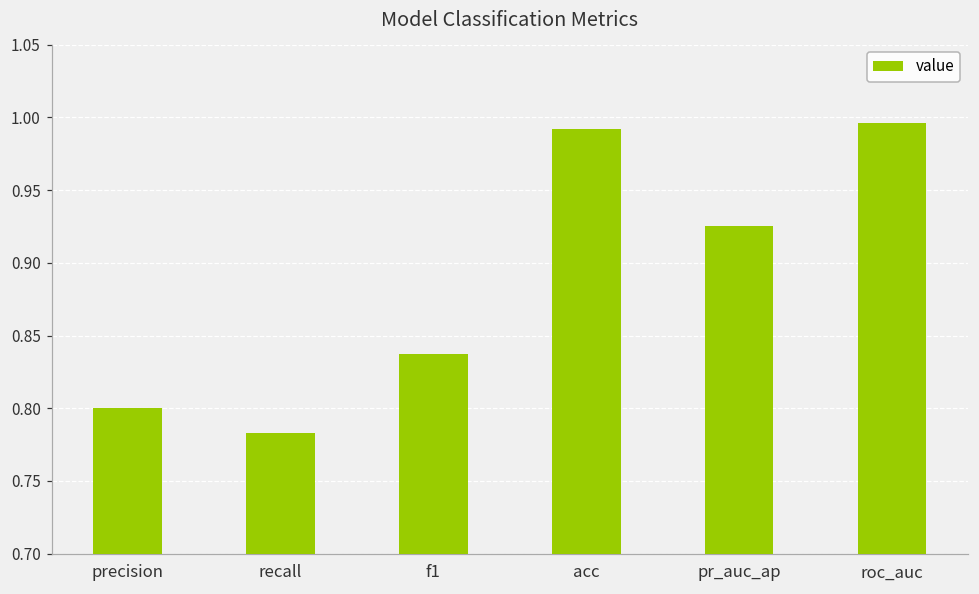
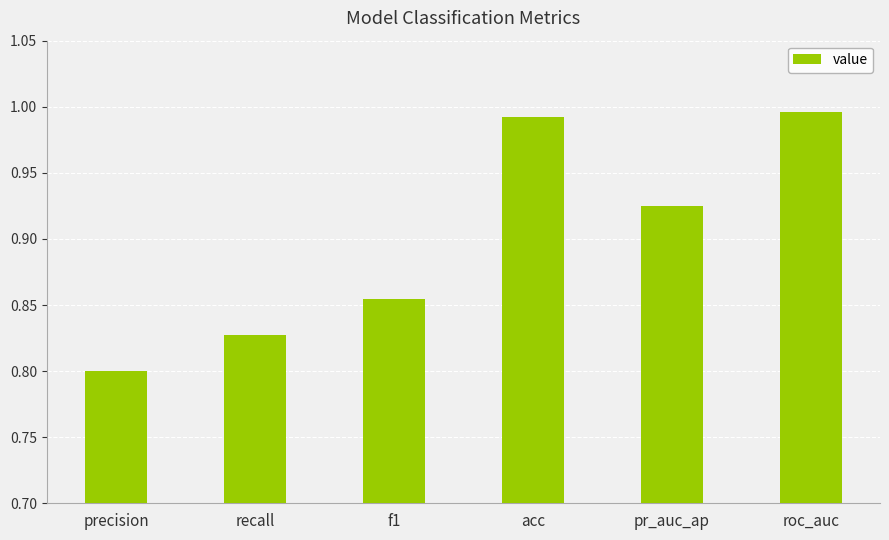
recall: 0.783 -> 0.827
f1: 0.837 -> 0.855
